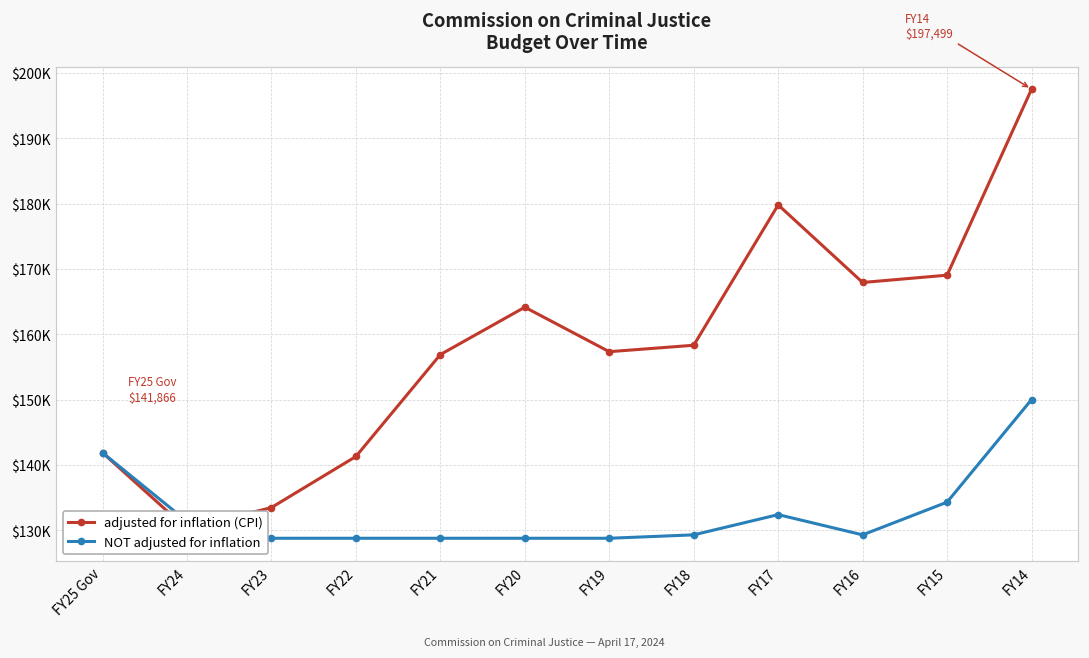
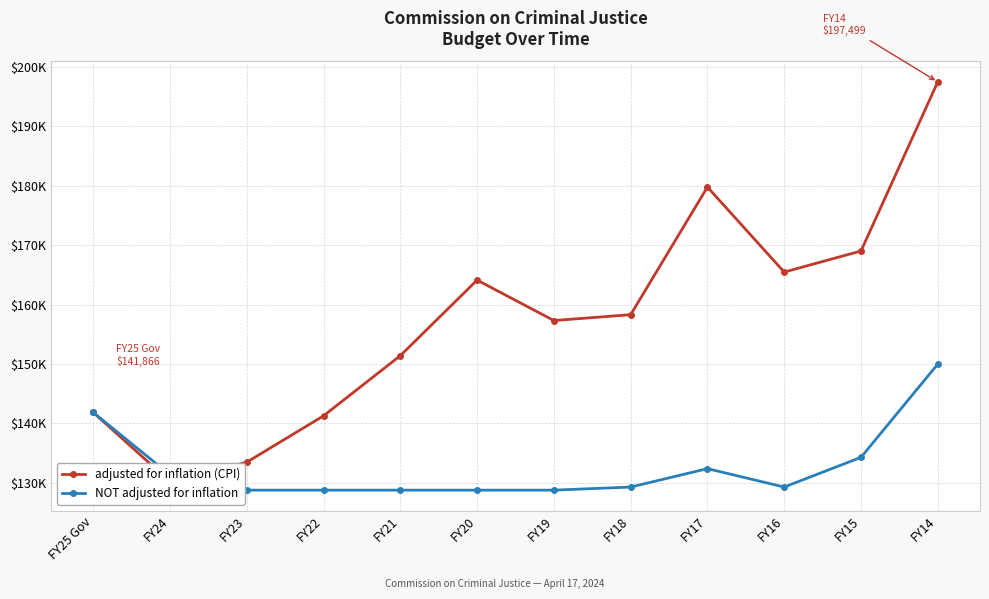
adjusted for inflation (CPI), FY21: $157000 -> $151000
adjusted for inflation (CPI), FY16: $168000 -> $165000
